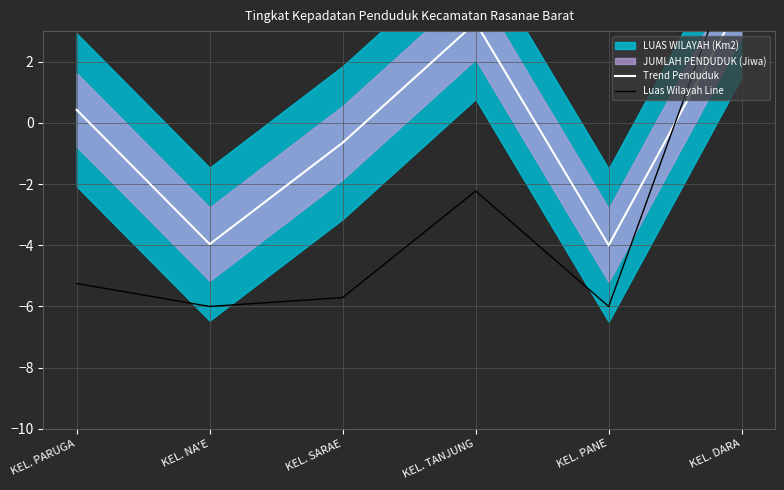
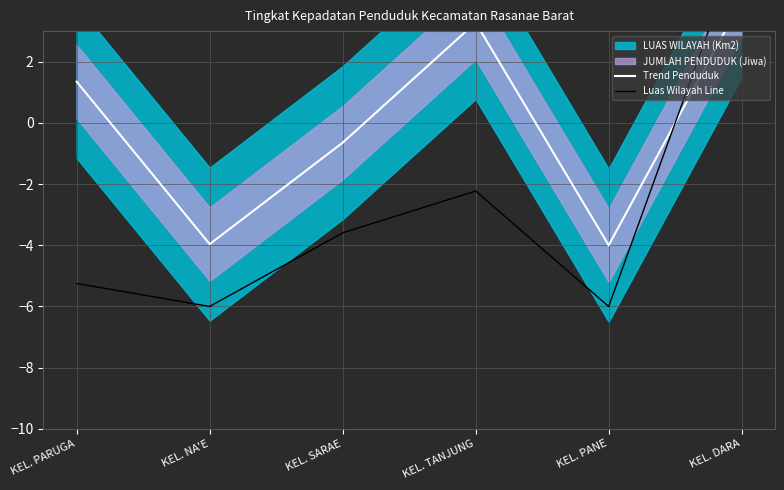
Trend Penduduk, KEL. PARUGA: 0.4 -> 1.3
Luas Wilayah Line, KEL. SARAE: -5.7 -> -3.6
